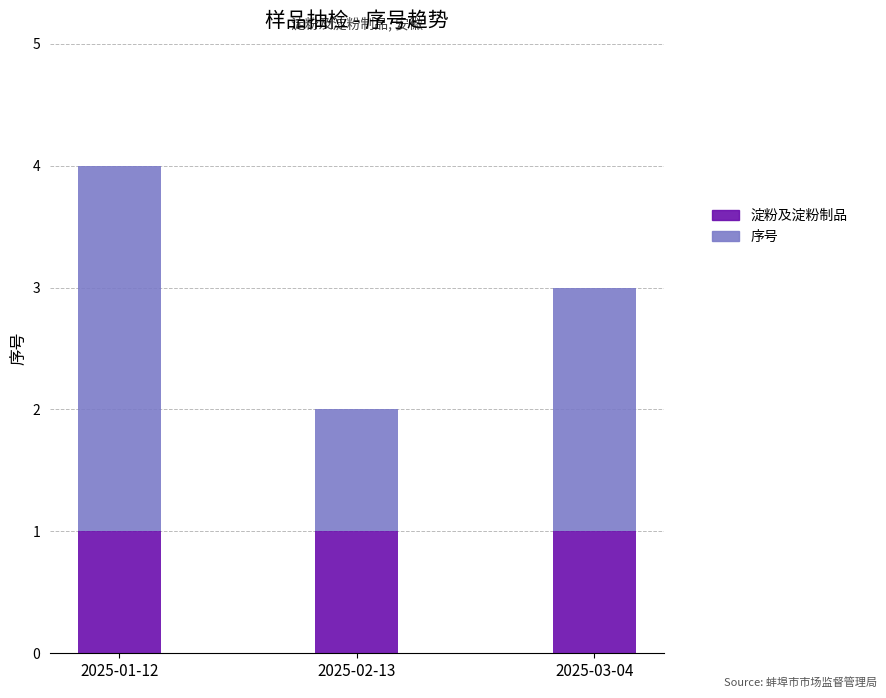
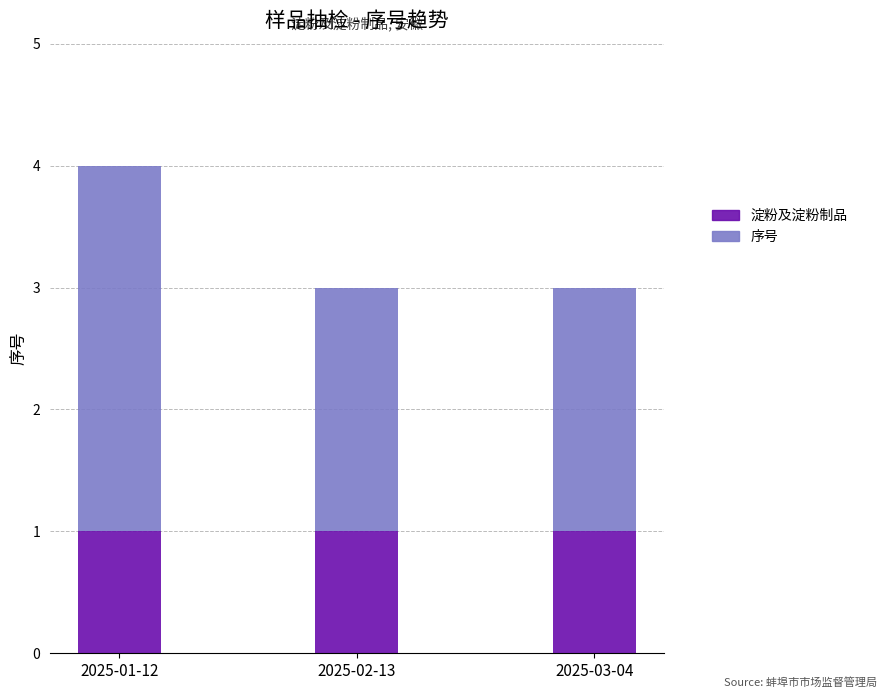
序号, 2025-02-13: 1 -> 2
